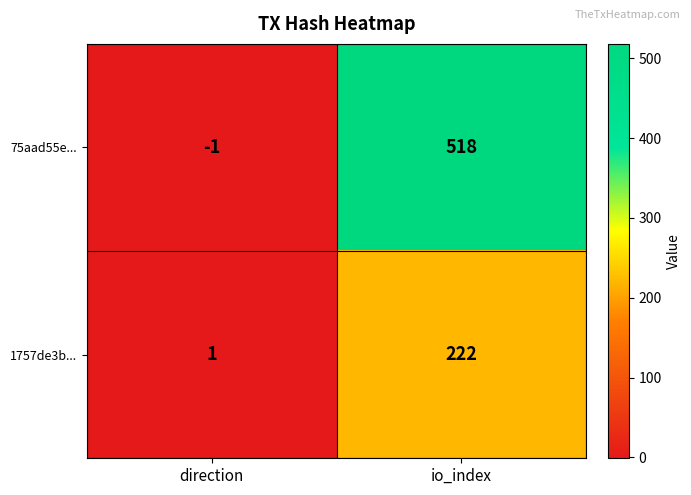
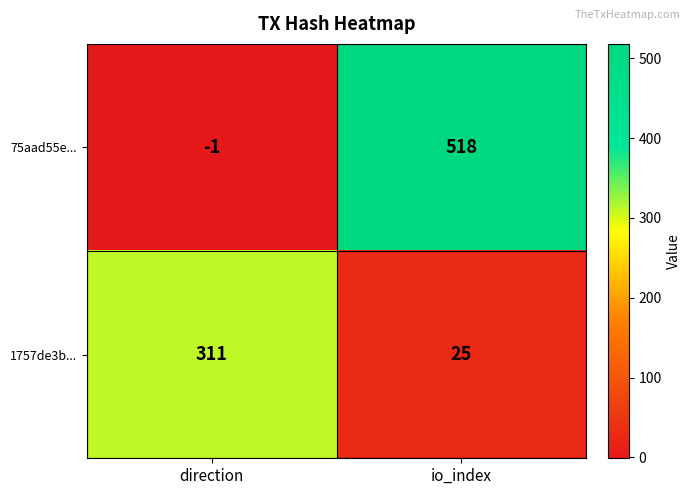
1757de3b..., direction: 1 -> 311
1757de3b..., io_index: 222 -> 25
